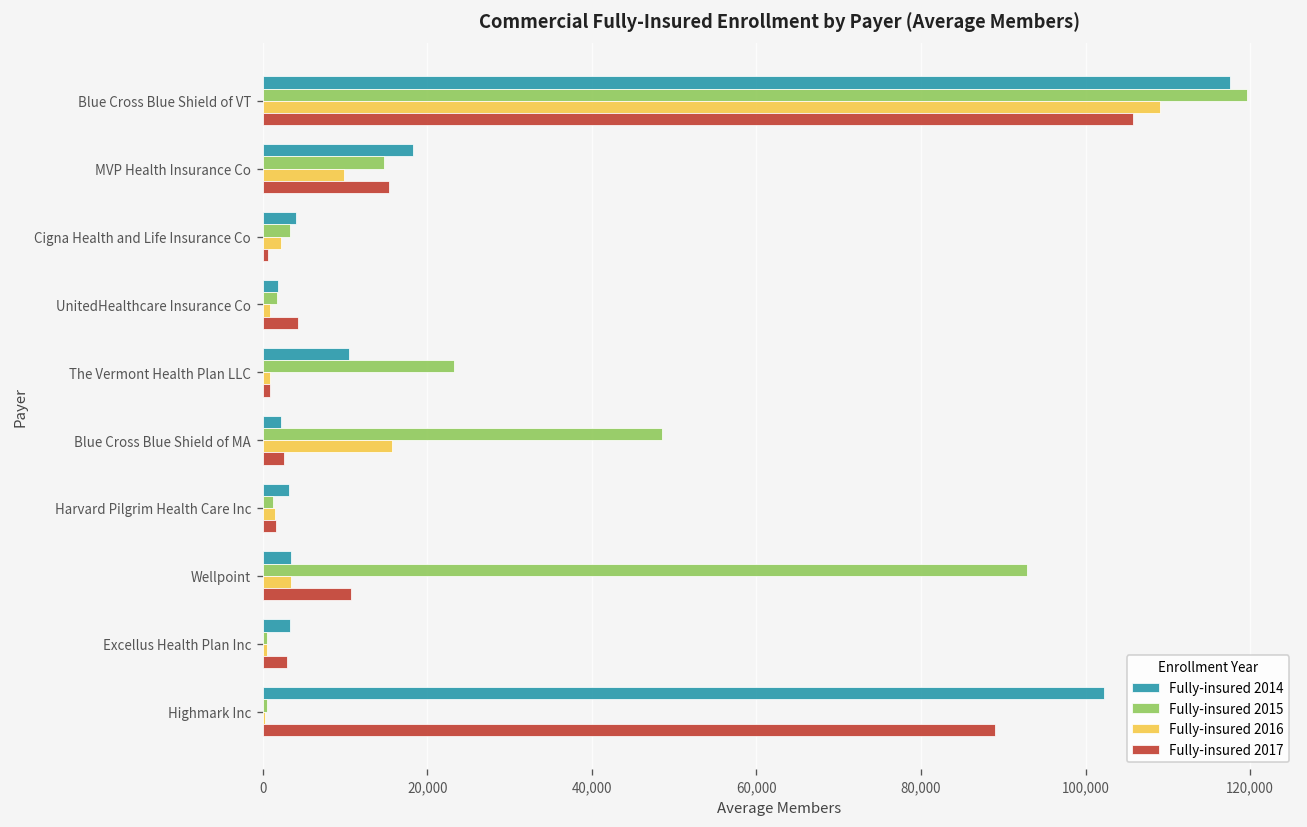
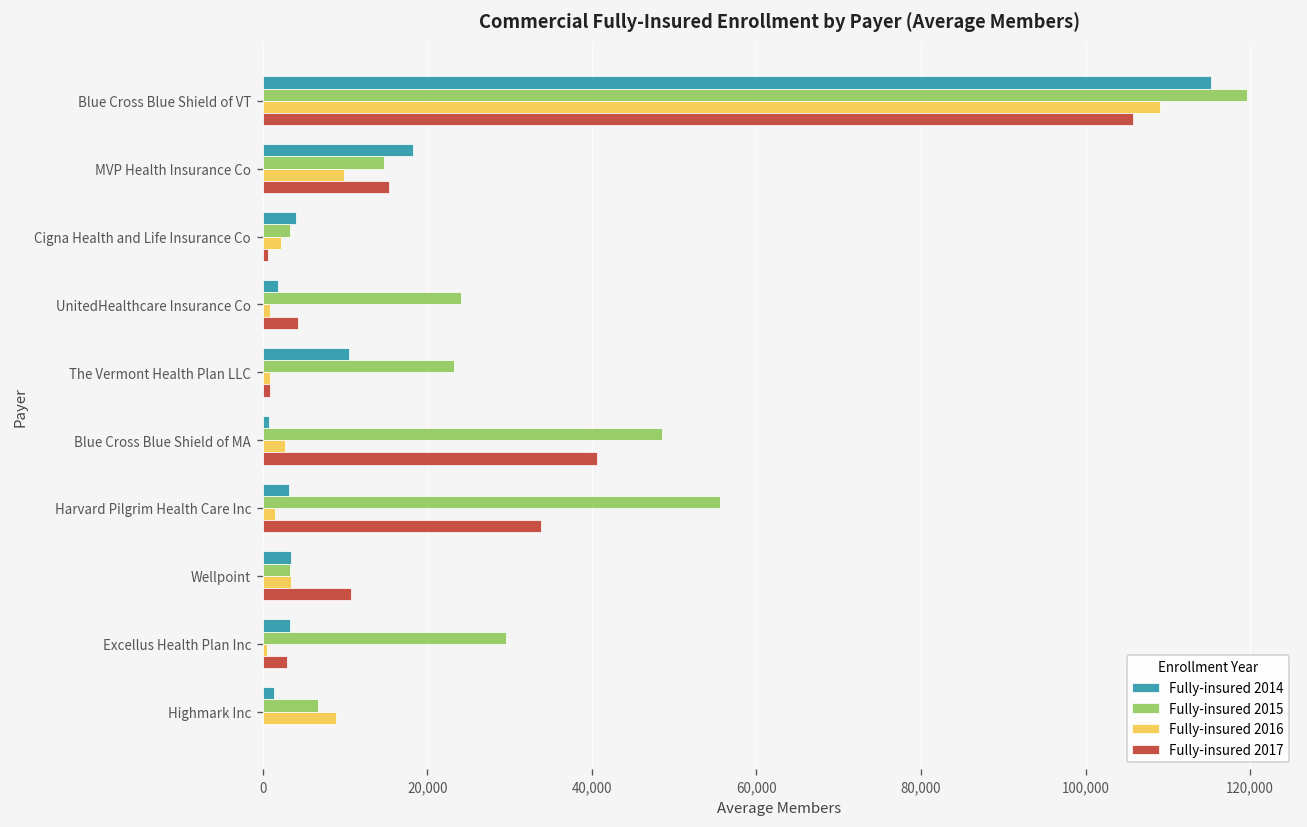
Fully-insured 2014, Blue Cross Blue Shield of VT: 118,000 -> 115,000
Fully-insured 2015, UnitedHealthcare Insurance Co: 2,000 -> 24,000
Fully-insured 2014, Blue Cross Blue Shield of MA: 2,000 -> 1,000
Fully-insured 2016, Blue Cross Blue Shield of MA: 16,000 -> 3,000
Fully-insured 2017, Blue Cross Blue Shield of MA: 3,000 -> 41,000
Fully-insured 2015, Harvard Pilgrim Health Care Inc: 1,000 -> 56,000
Fully-insured 2017, Harvard Pilgrim Health Care Inc: 2,000 -> 34,000
Fully-insured 2015, Wellpoint: 93,000 -> 3,000
Fully-insured 2015, Excellus Health Plan Inc: 0 -> 30,000
Fully-insured 2014, Highmark Inc: 102,000 -> 1,000
Fully-insured 2015, Highmark Inc: 1,000 -> 7,000
Fully-insured 2016, Highmark Inc: 0 -> 9,000
Fully-insured 2017, Highmark Inc: 89,000 -> 0
